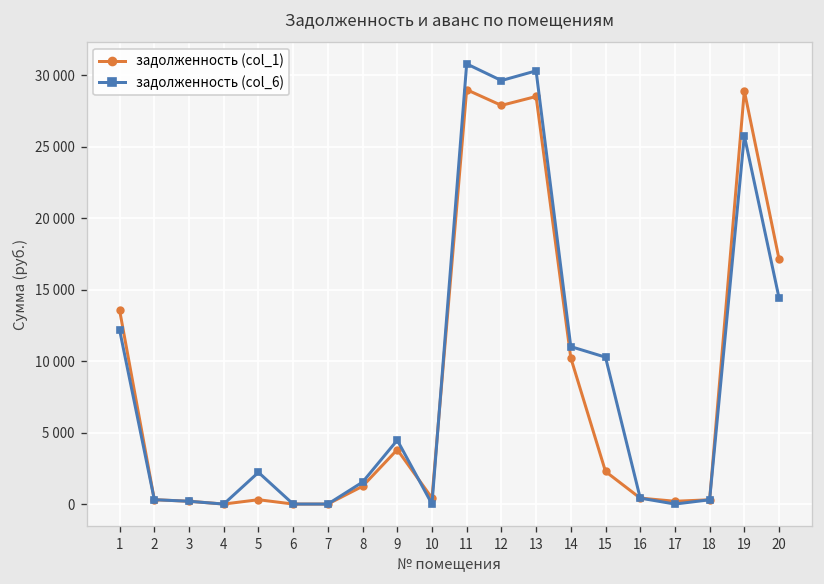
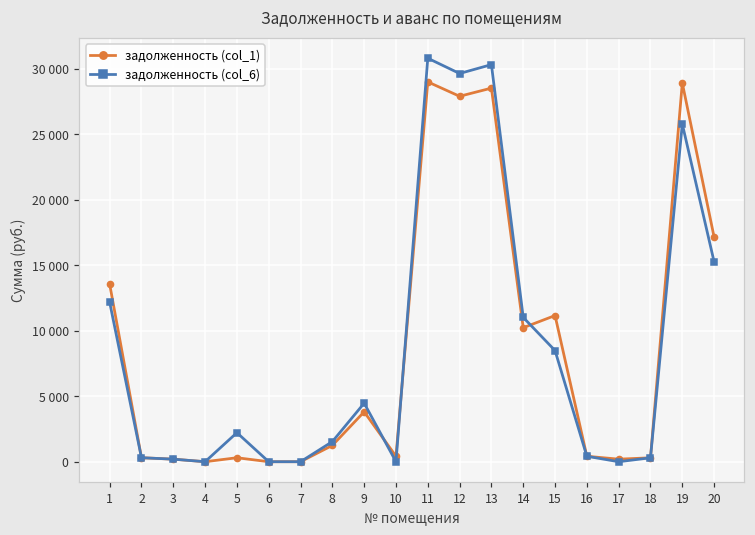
задолженность (col_1), 15: 2300 -> 11200
задолженность (col_6), 15: 10300 -> 8500
задолженность (col_6), 20: 14400 -> 15300
